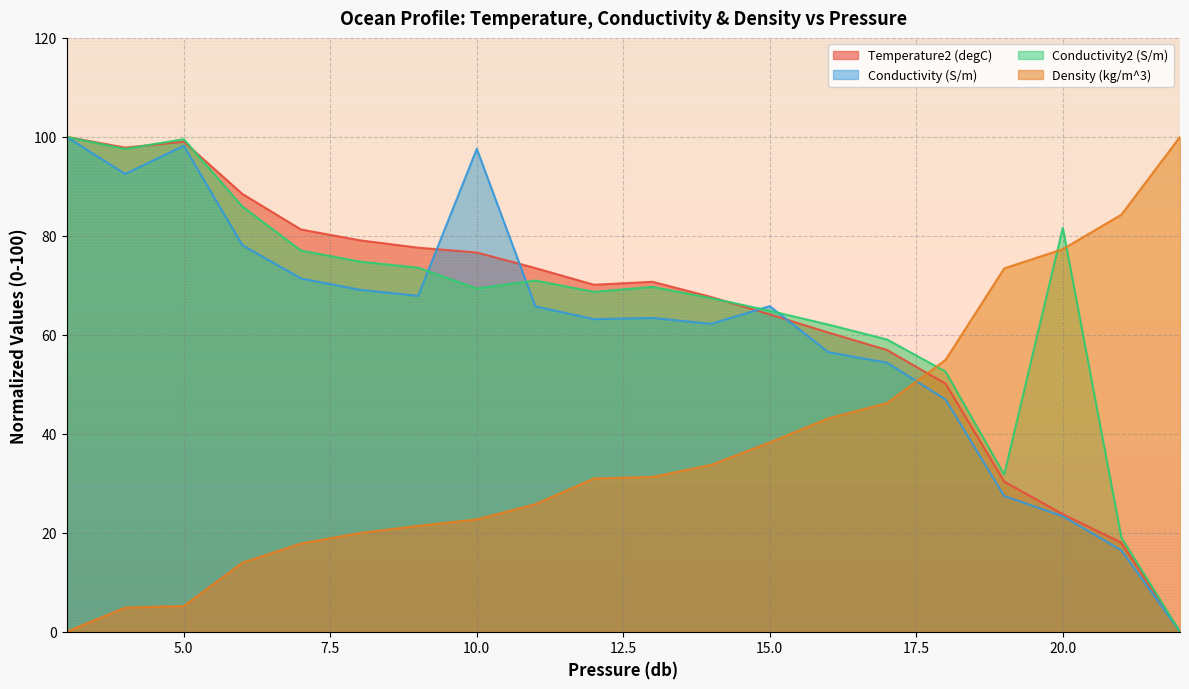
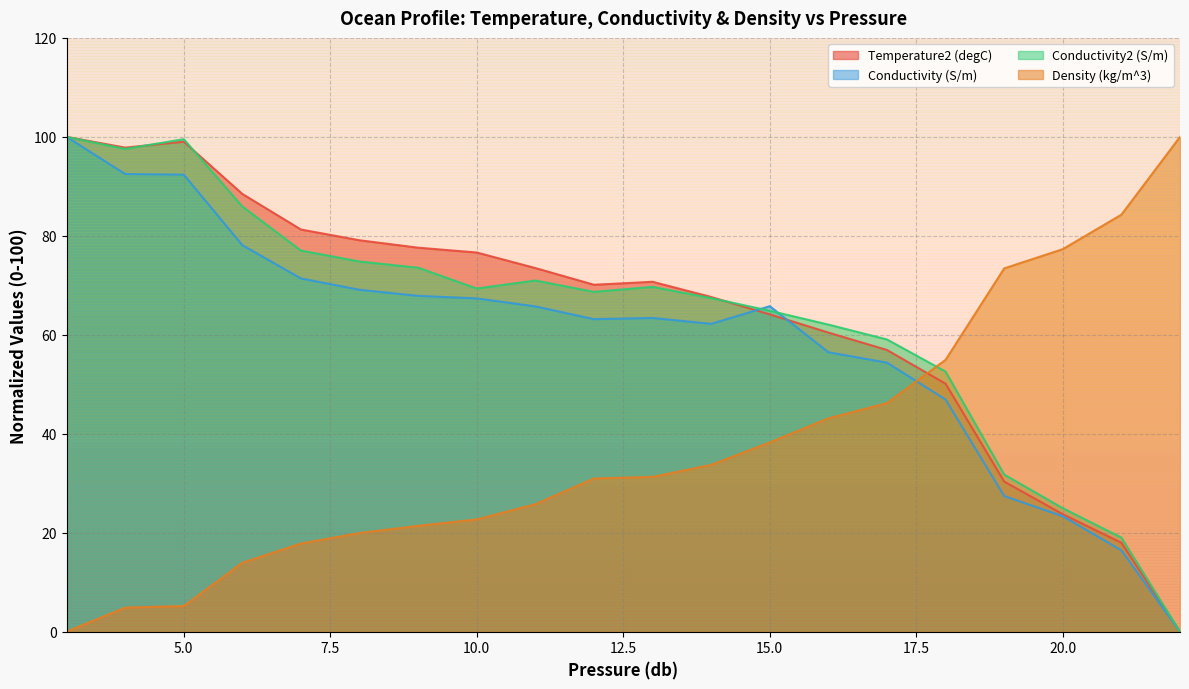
Conductivity (S/m), 5.0: 98 -> 92
Conductivity (S/m), 10.0: 98 -> 67
Conductivity2 (S/m), 20.0: 82 -> 25
